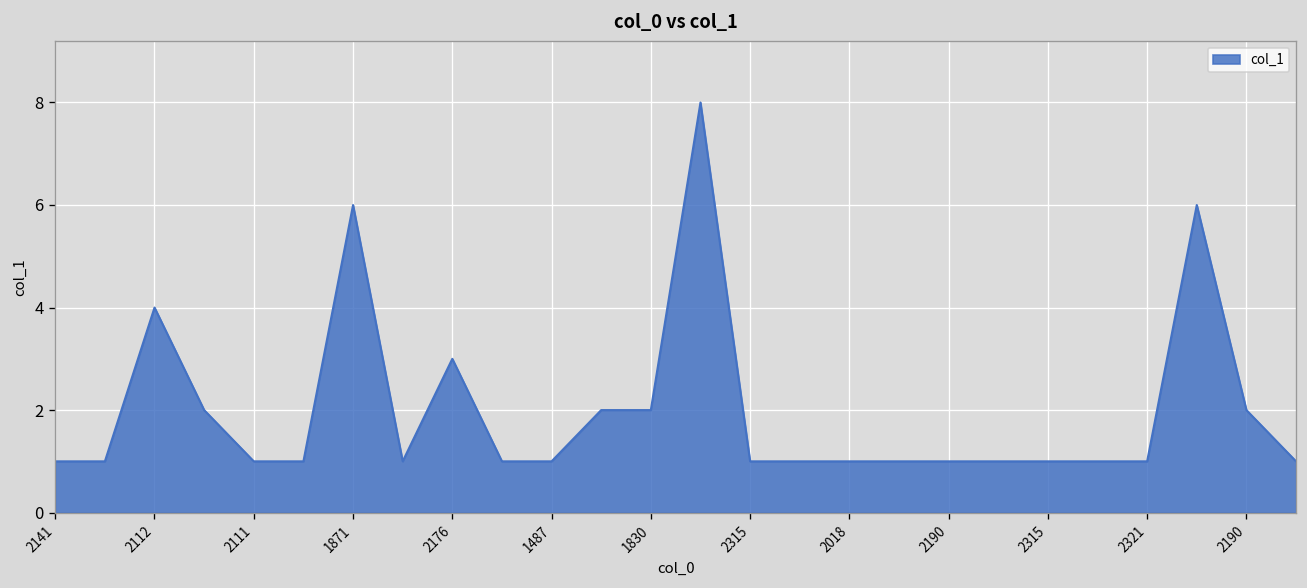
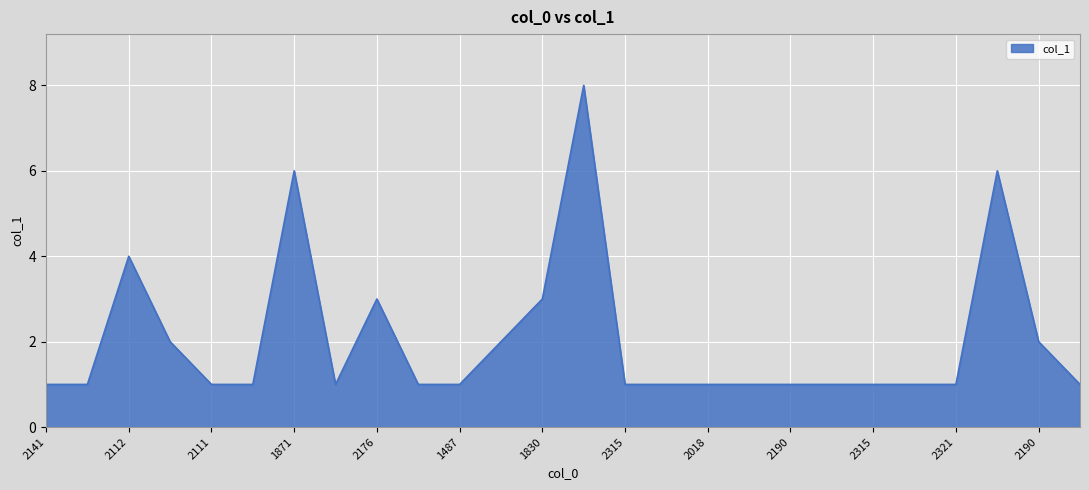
1830: 2 -> 3
